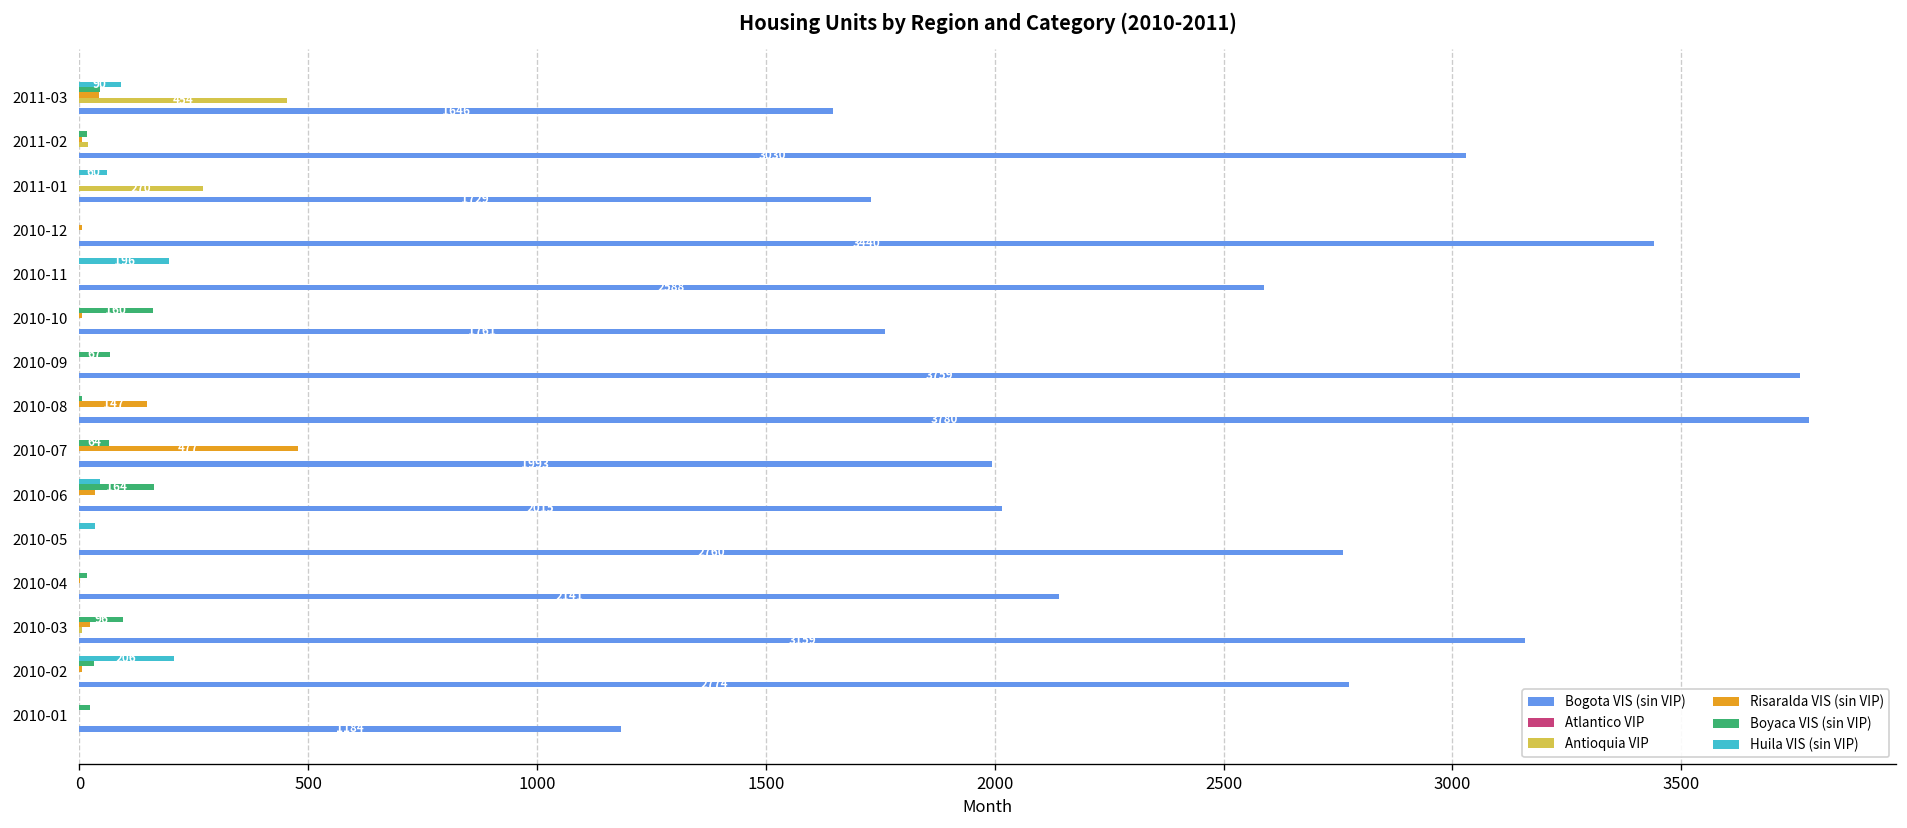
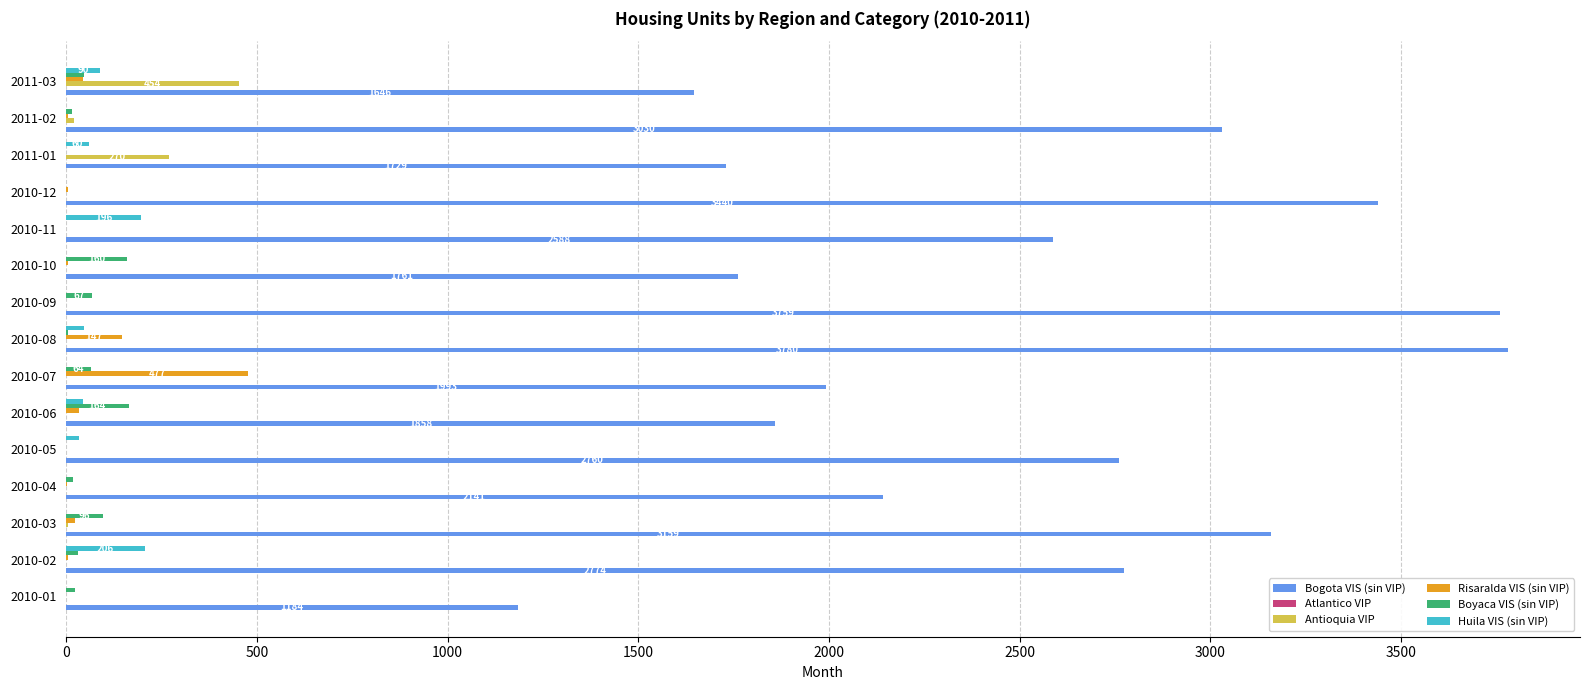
Huila VIS (sin VIP), 2010-08: 0 -> 50
Bogota VIS (sin VIP), 2010-06: 2020 -> 1860
